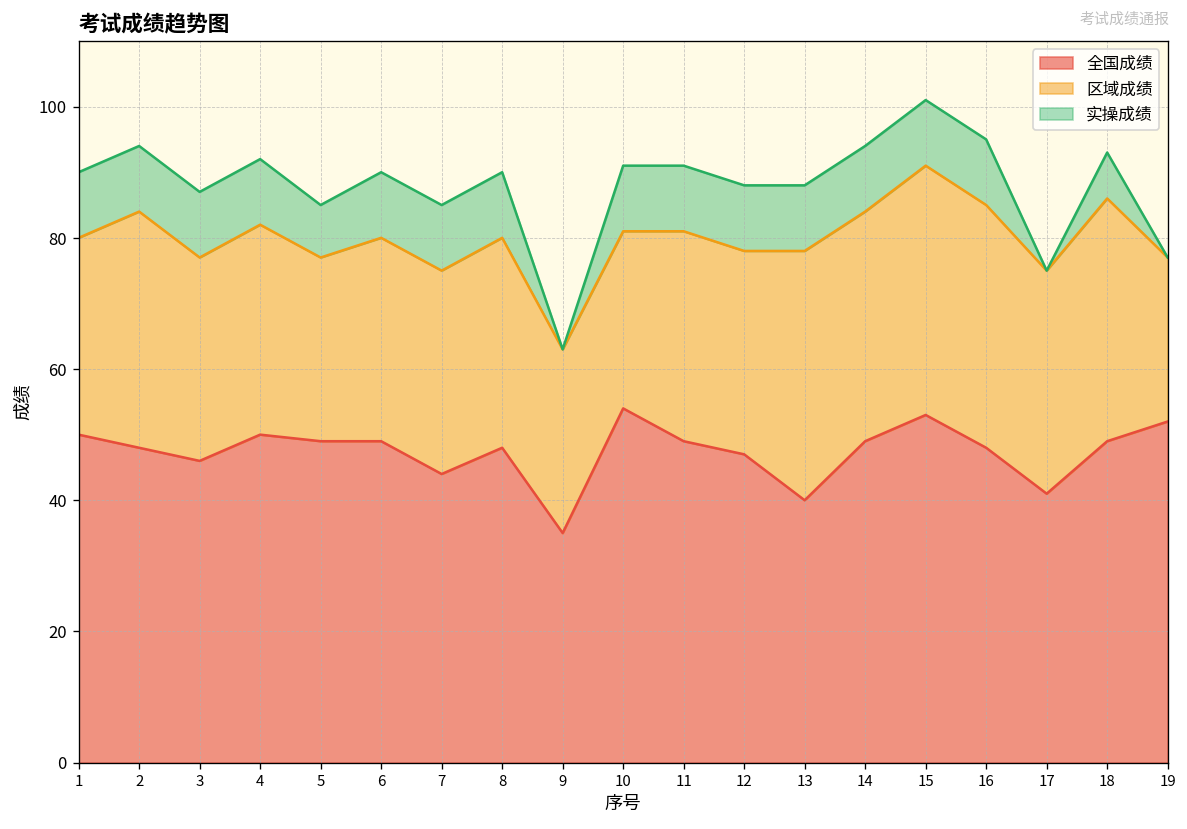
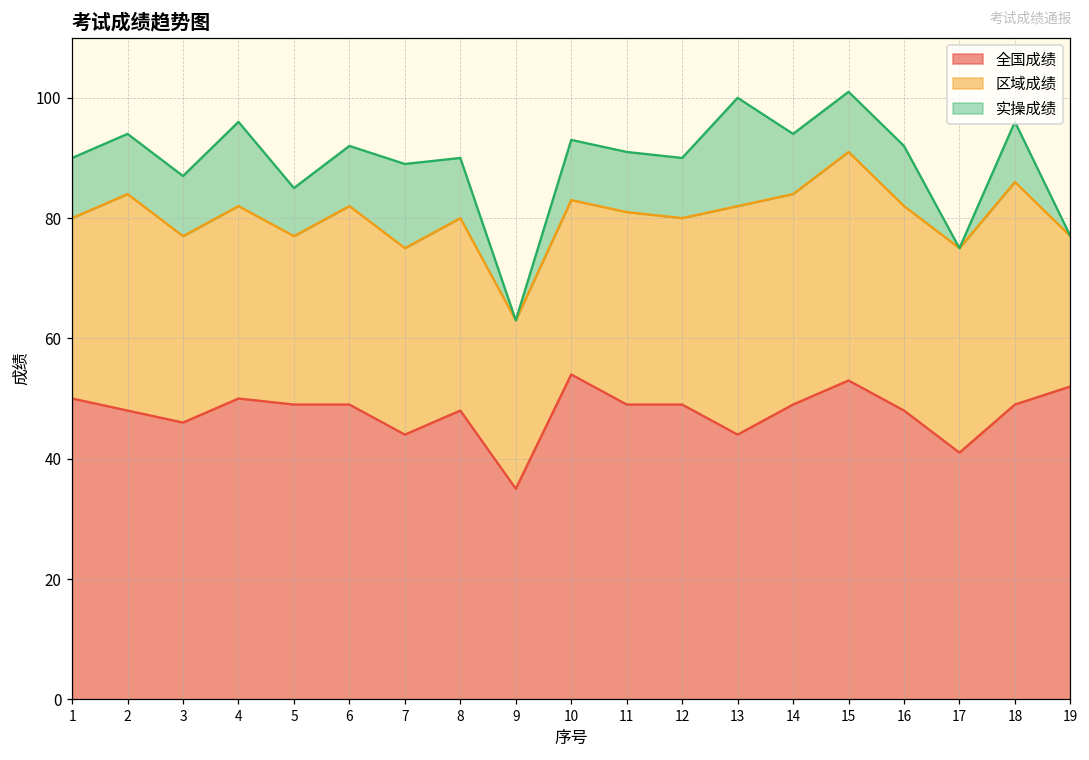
实操成绩, 4: 10 -> 14
区域成绩, 6: 31 -> 33
实操成绩, 7: 10 -> 14
区域成绩, 10: 27 -> 29
全国成绩, 12: 47 -> 49
全国成绩, 13: 40 -> 44
实操成绩, 13: 10 -> 18
区域成绩, 16: 37 -> 34
实操成绩, 18: 7 -> 10
